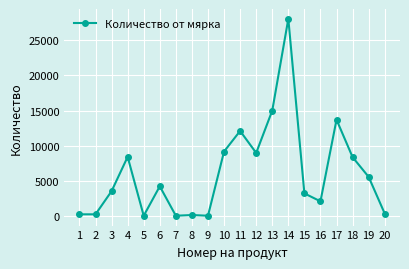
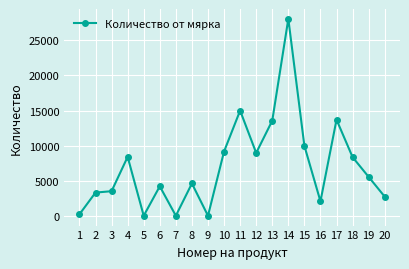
2: 0 -> 3000
8: 0 -> 5000
11: 12000 -> 15000
13: 15000 -> 14000
15: 3000 -> 10000
20: 0 -> 3000
